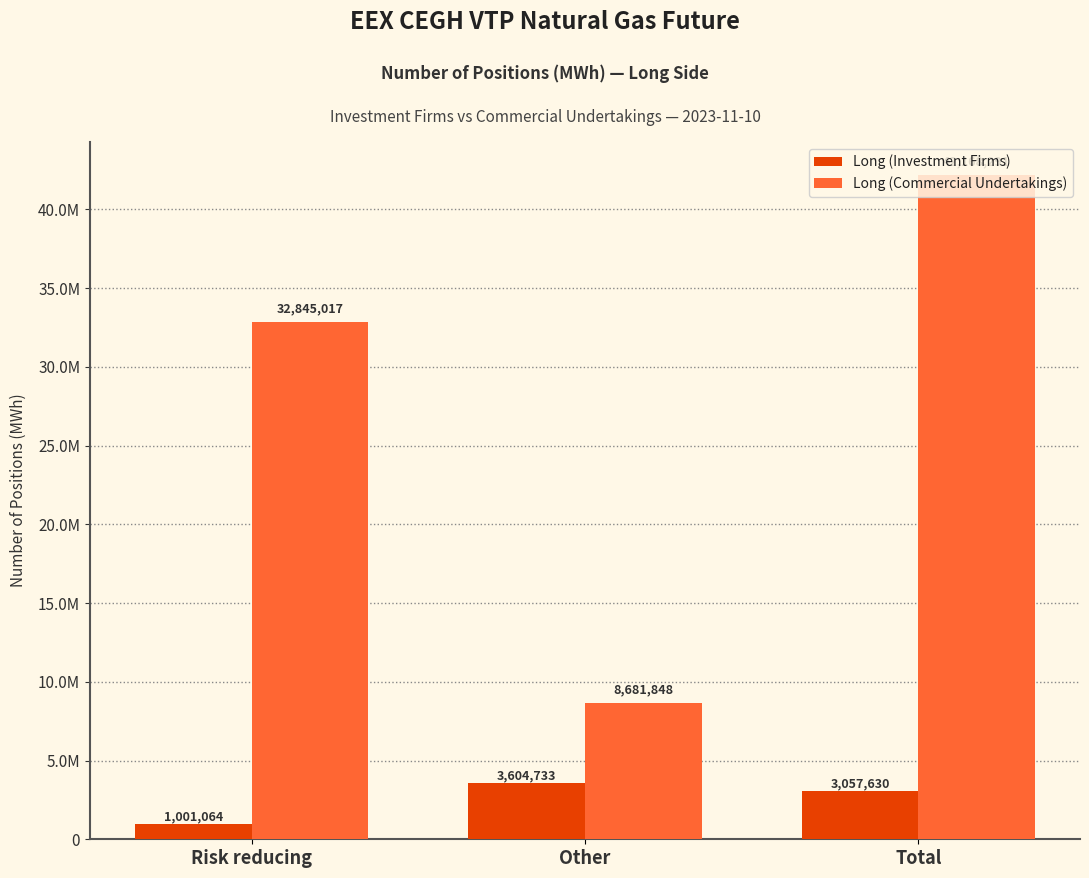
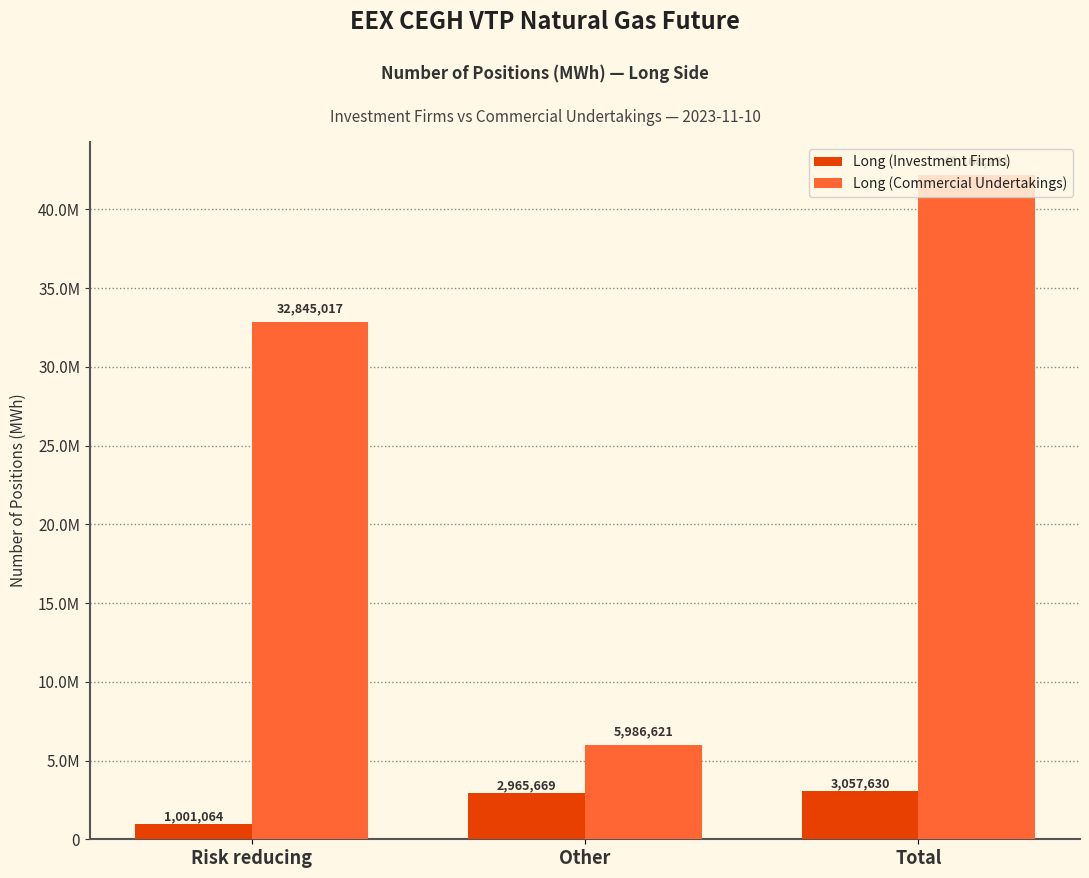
Long (Investment Firms), Other: 3,604,733 -> 2,965,669
Long (Commercial Undertakings), Other: 8,681,848 -> 5,986,621
